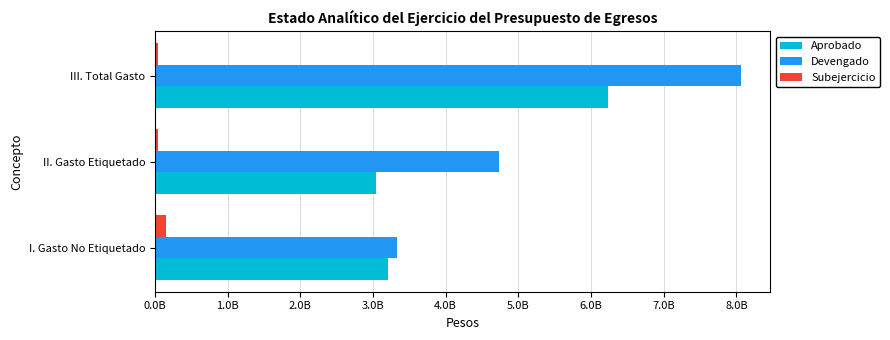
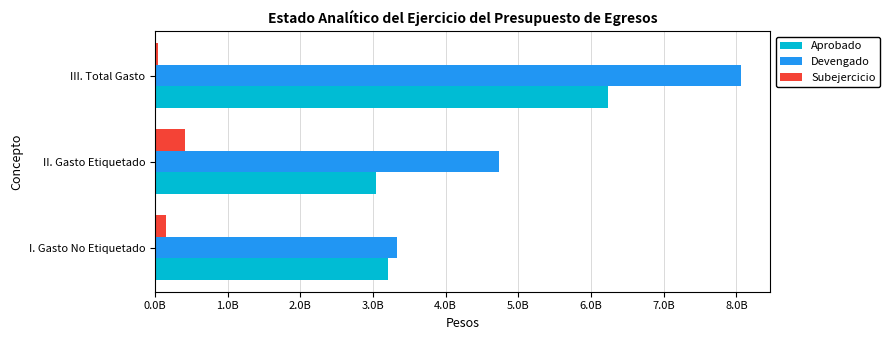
Subejercicio, II. Gasto Etiquetado: 0 -> 400000000
